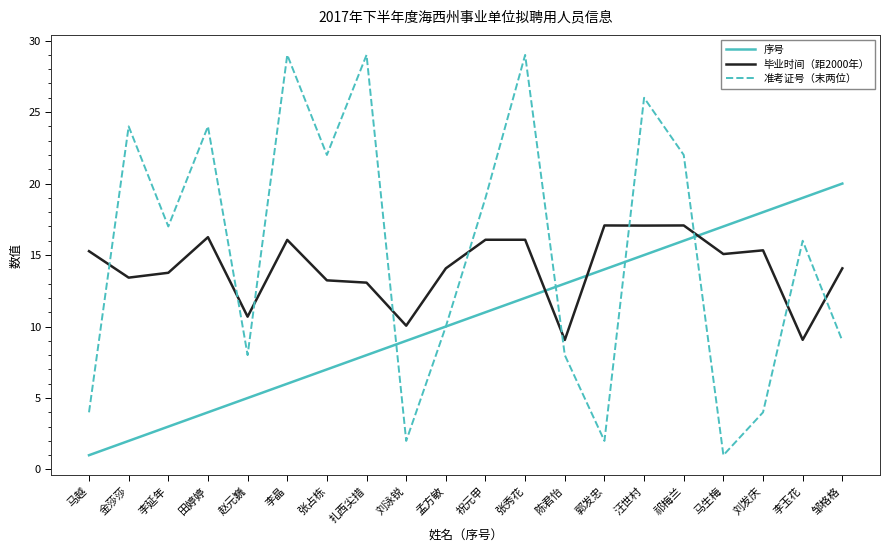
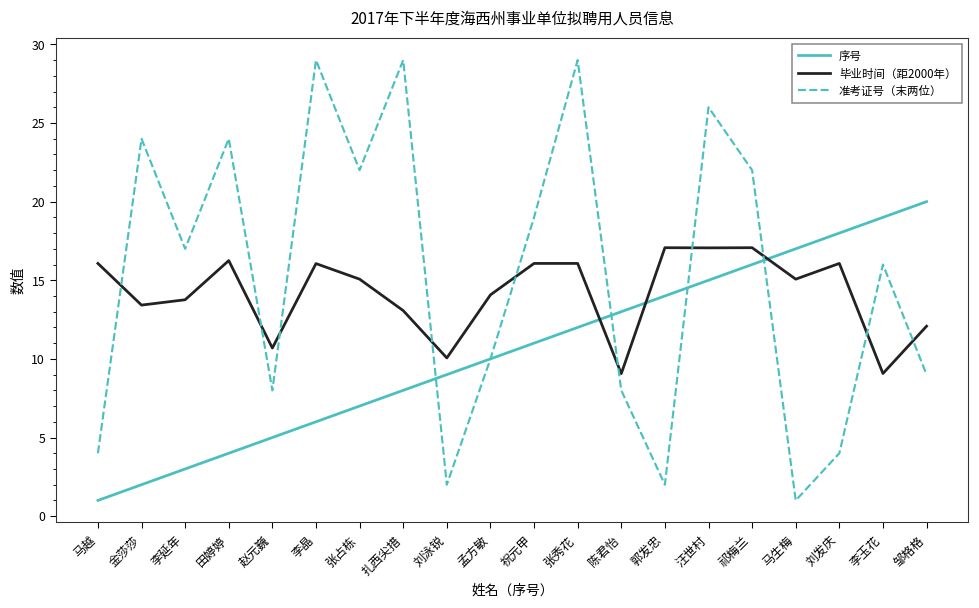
毕业时间（距2000年）, 马越: 15.3 -> 16.1
毕业时间（距2000年）, 张占栋: 13.2 -> 15.1
毕业时间（距2000年）, 刘发庆: 15.3 -> 16.1
毕业时间（距2000年）, 邹格格: 14.1 -> 12.1
